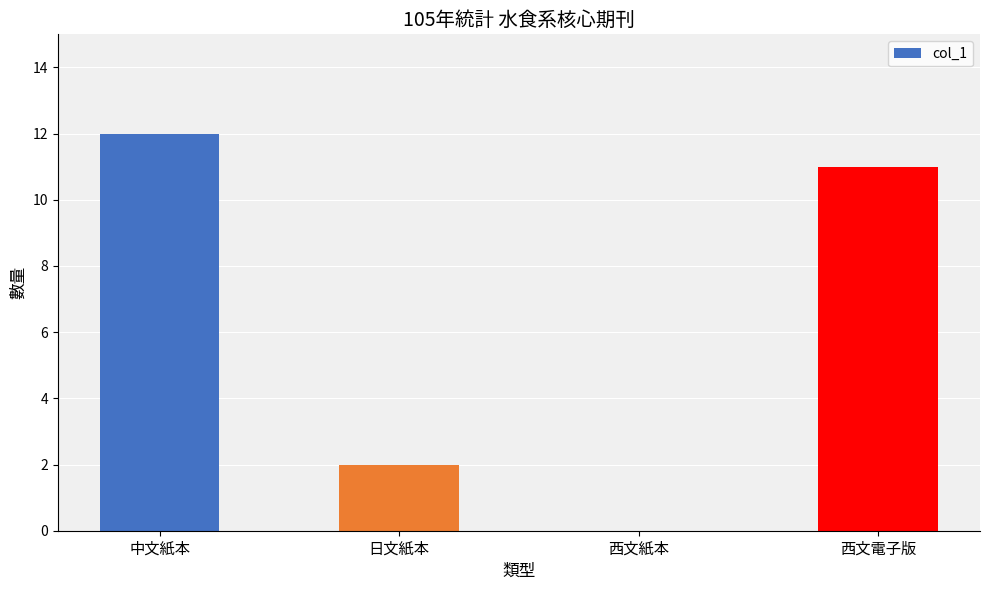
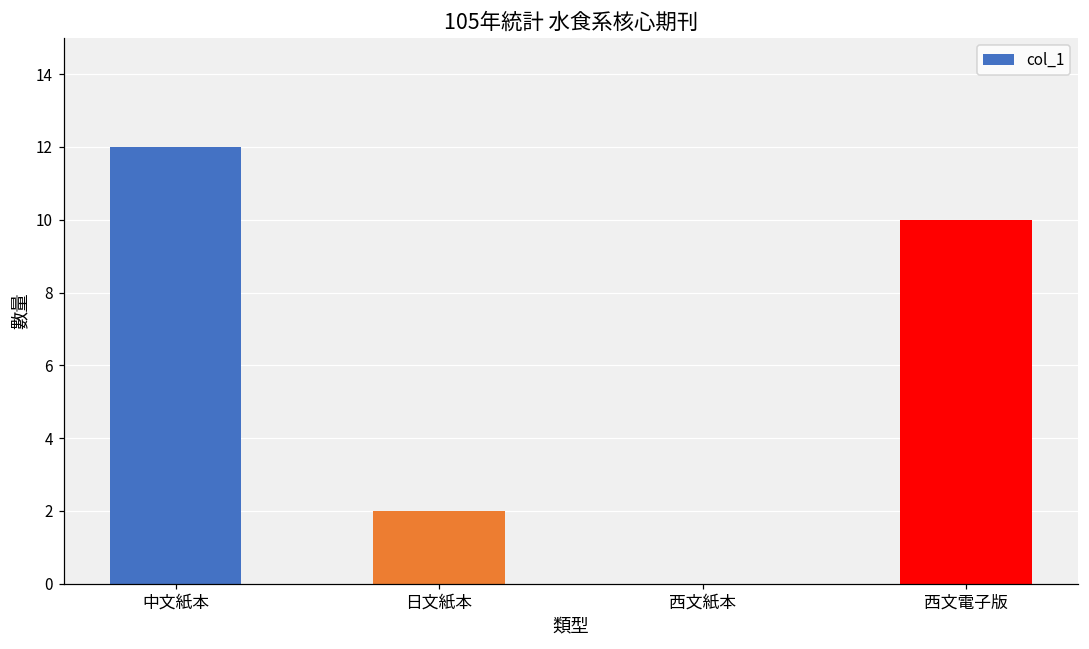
西文電子版: 11 -> 10
